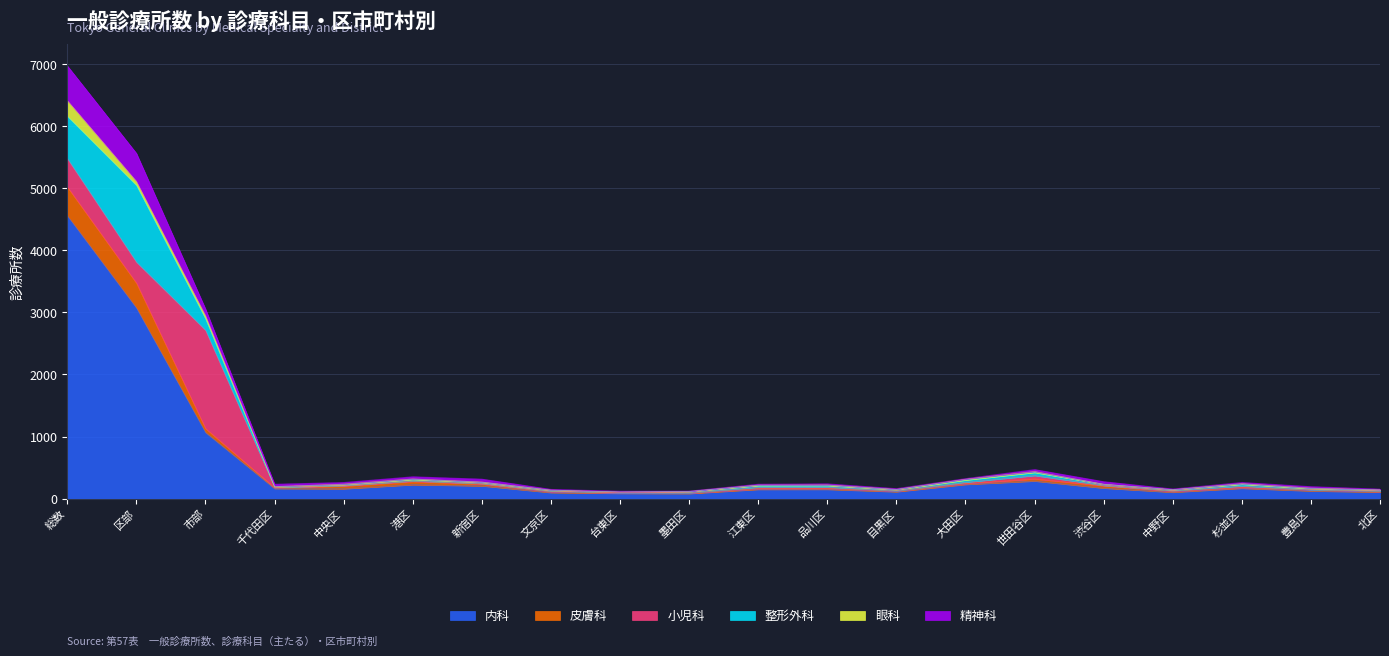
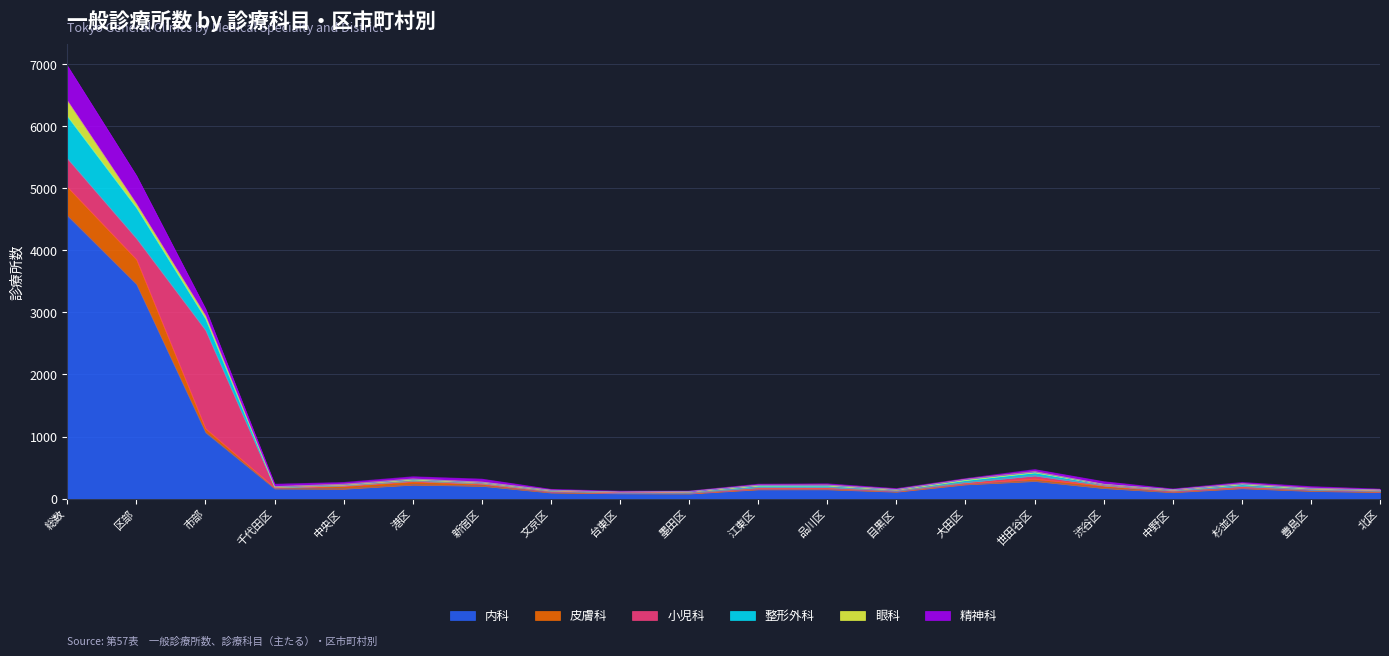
内科, 区部: 3100 -> 3500
整形外科, 区部: 1200 -> 500
